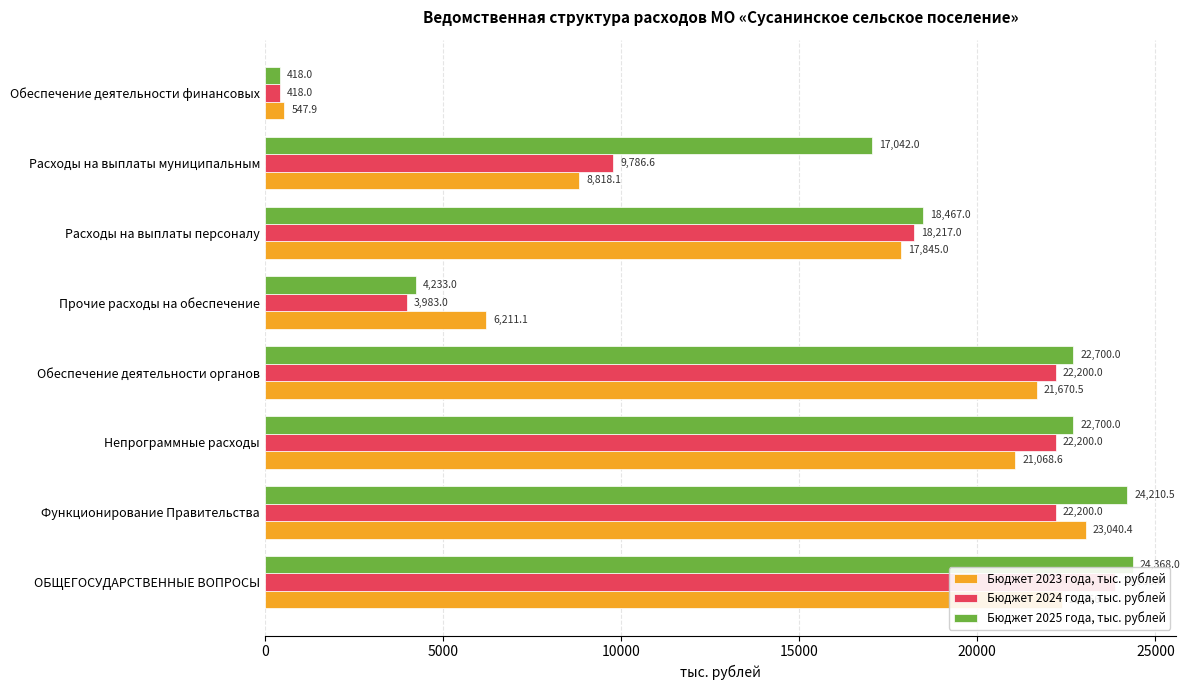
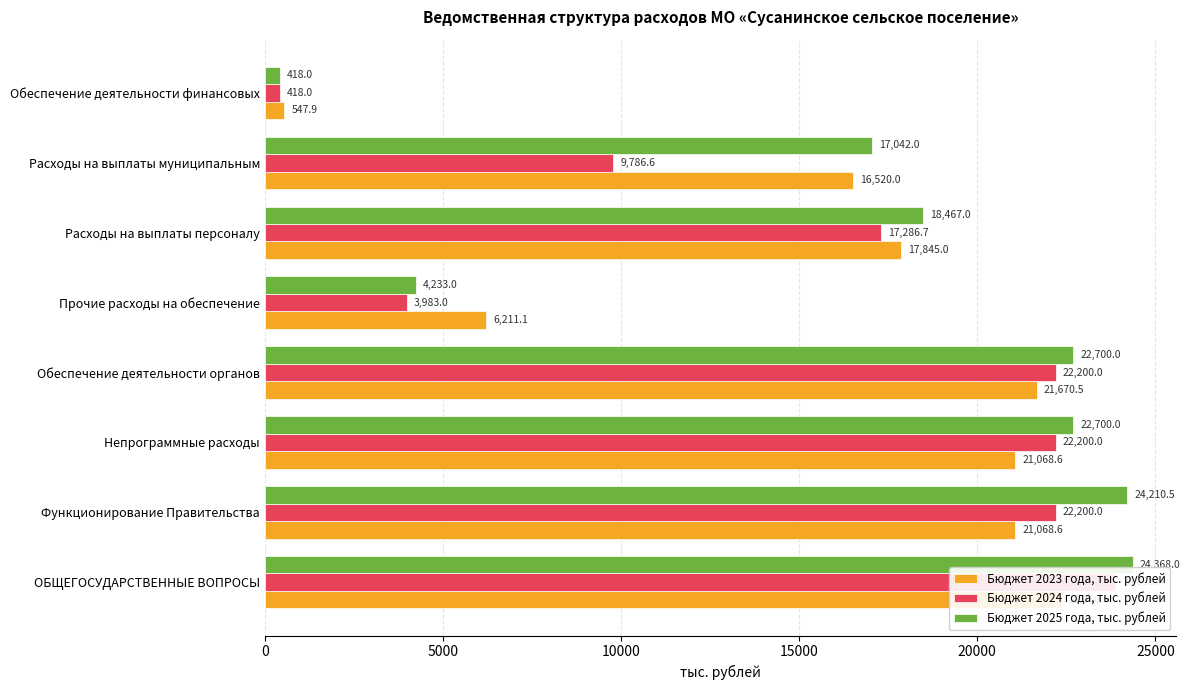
Бюджет 2023 года, тыс. рублей, Расходы на выплаты муниципальным: 8,818.1 -> 16,520.0
Бюджет 2024 года, тыс. рублей, Расходы на выплаты персоналу: 18,217.0 -> 17,286.7
Бюджет 2023 года, тыс. рублей, Функционирование Правительства: 23,040.4 -> 21,068.6
